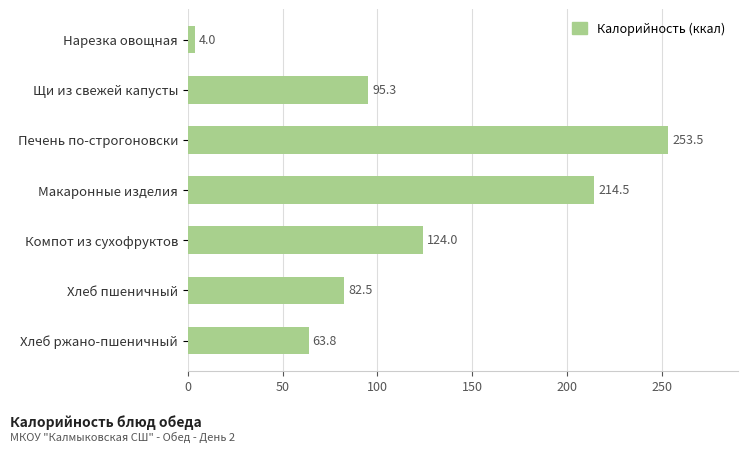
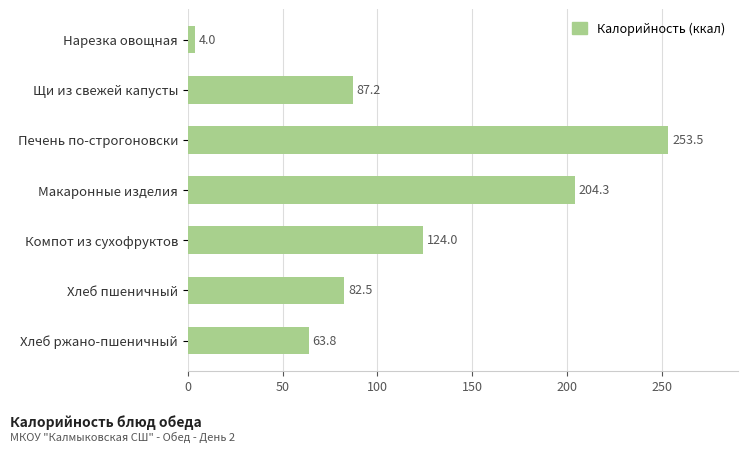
Щи из свежей капусты: 95.3 -> 87.2
Макаронные изделия: 214.5 -> 204.3
